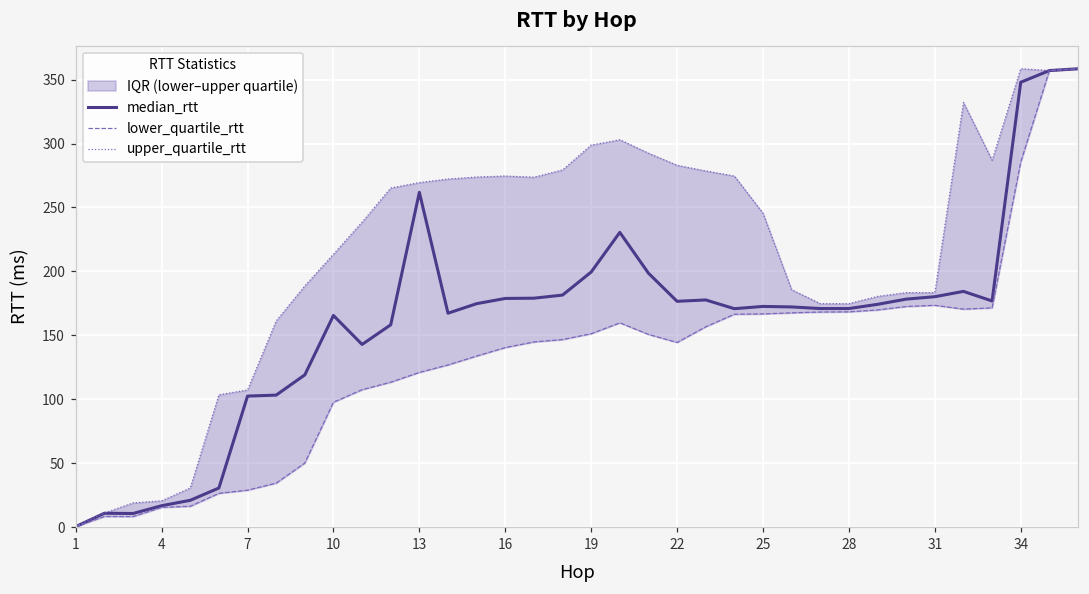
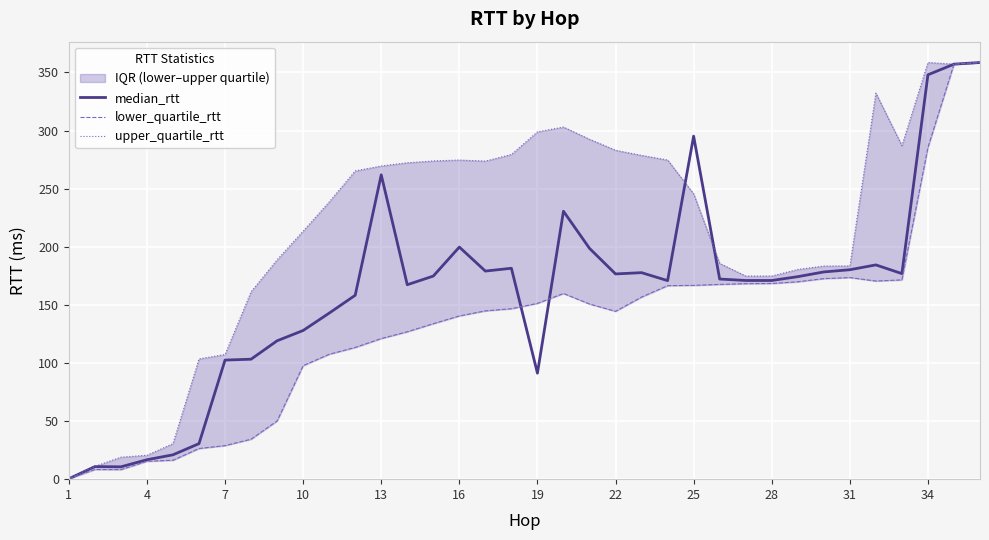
median_rtt, 10: 166 -> 128
median_rtt, 16: 179 -> 200
median_rtt, 19: 200 -> 91
median_rtt, 25: 173 -> 295
